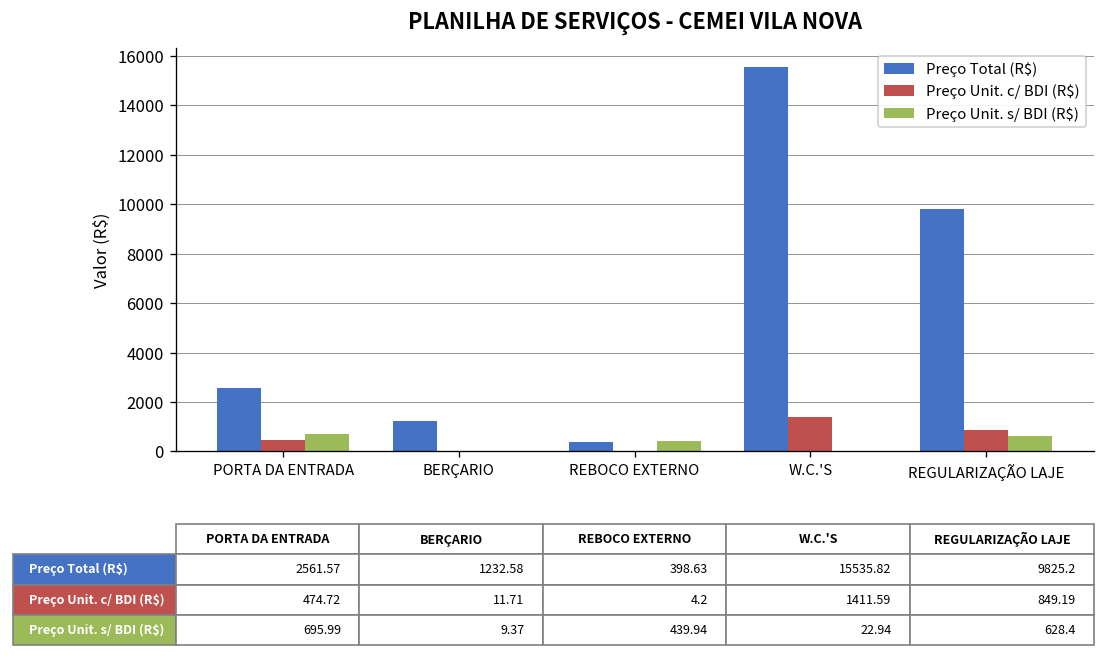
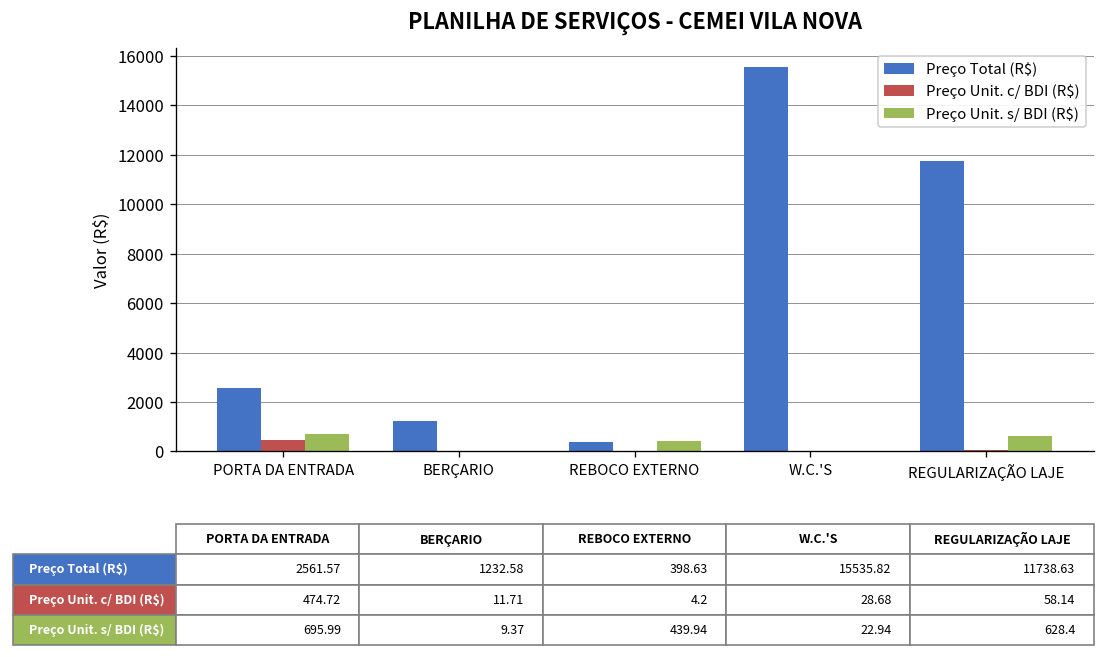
Preço Unit. c/ BDI (R$), W.C.'S: 1411.59 -> 28.68
Preço Total (R$), REGULARIZAÇÃO LAJE: 9825.2 -> 11738.63
Preço Unit. c/ BDI (R$), REGULARIZAÇÃO LAJE: 849.19 -> 58.14
